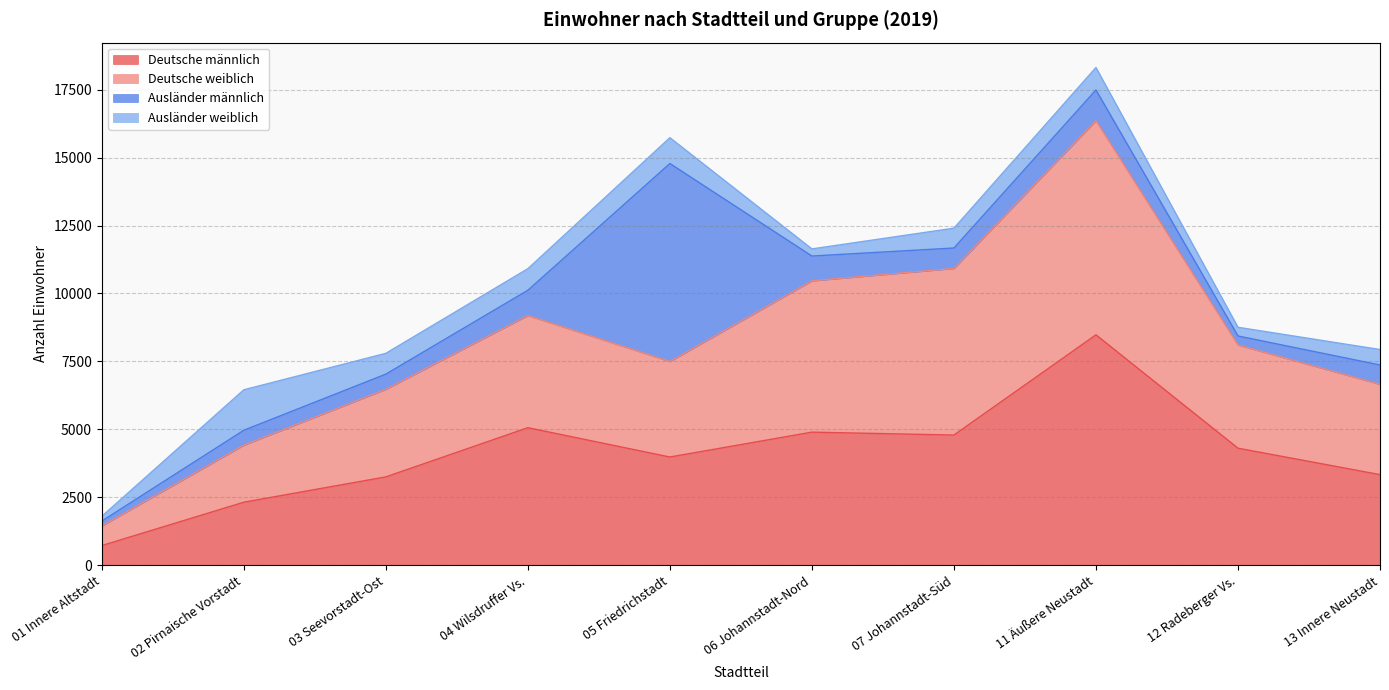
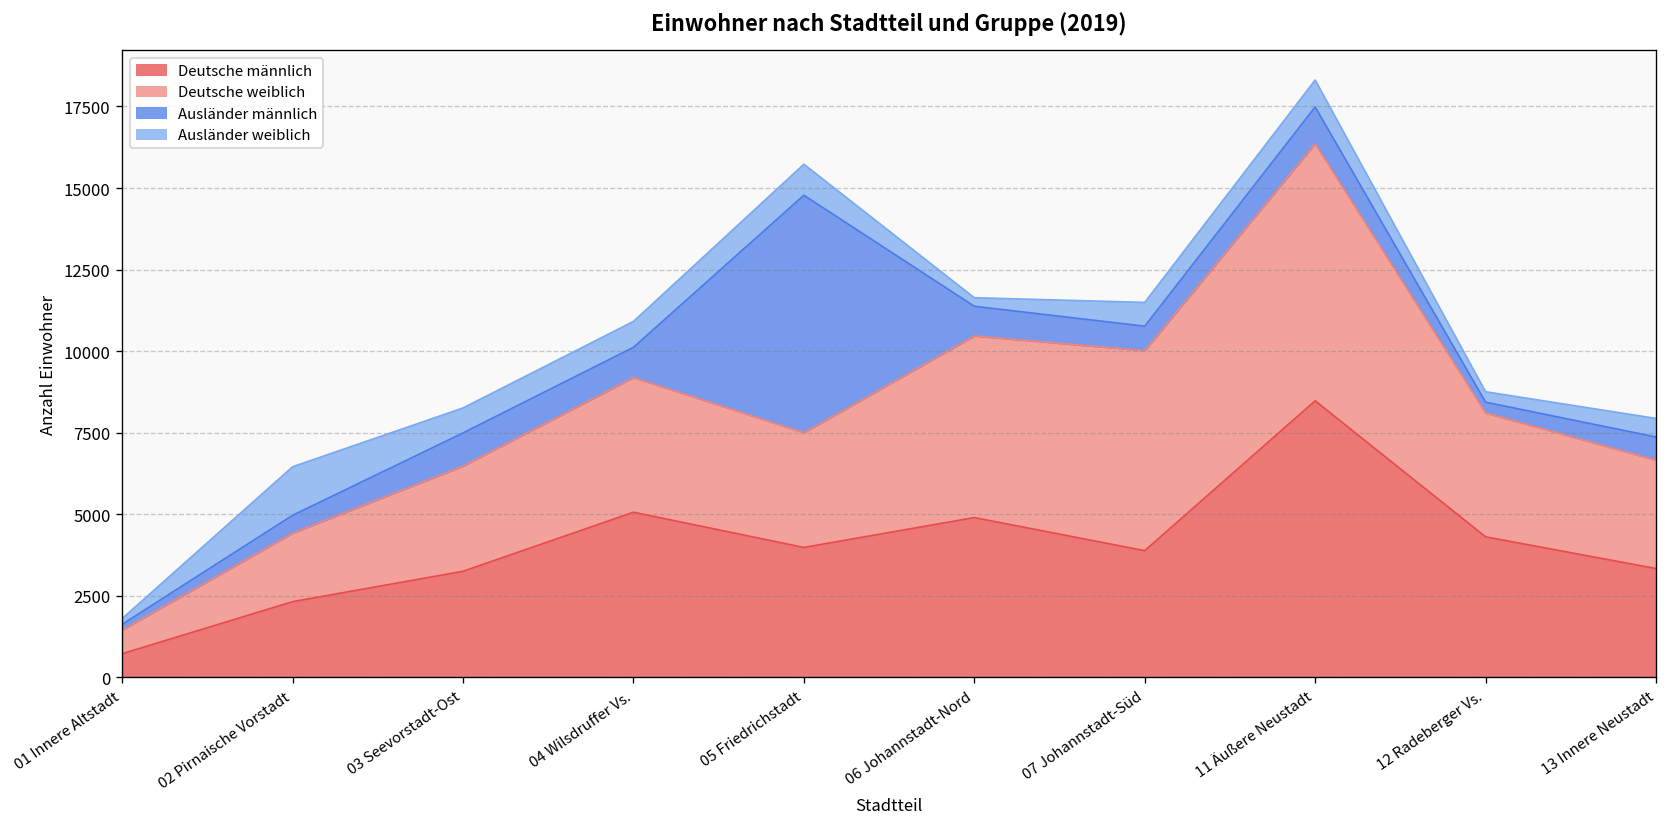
Ausländer männlich, 03 Seevorstadt-Ost: 600 -> 1000
Deutsche männlich, 07 Johannstadt-Süd: 4800 -> 3900
